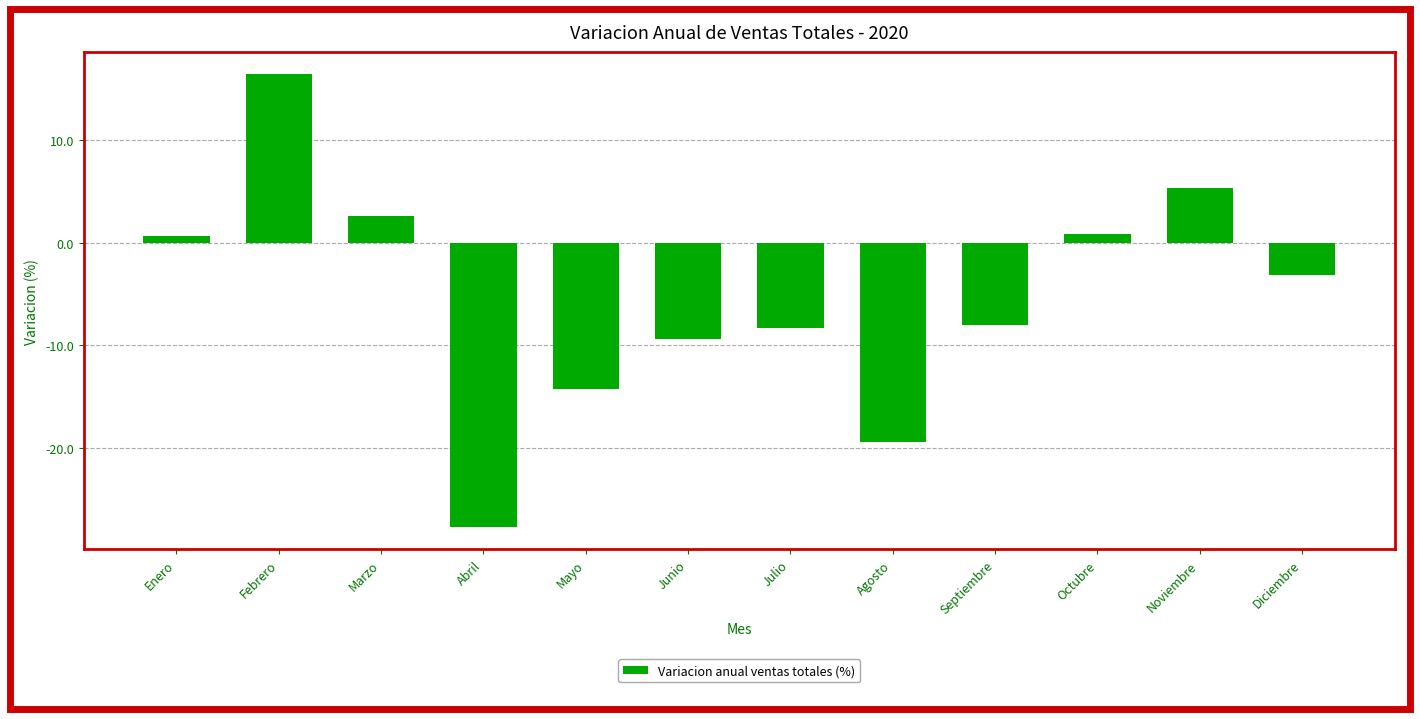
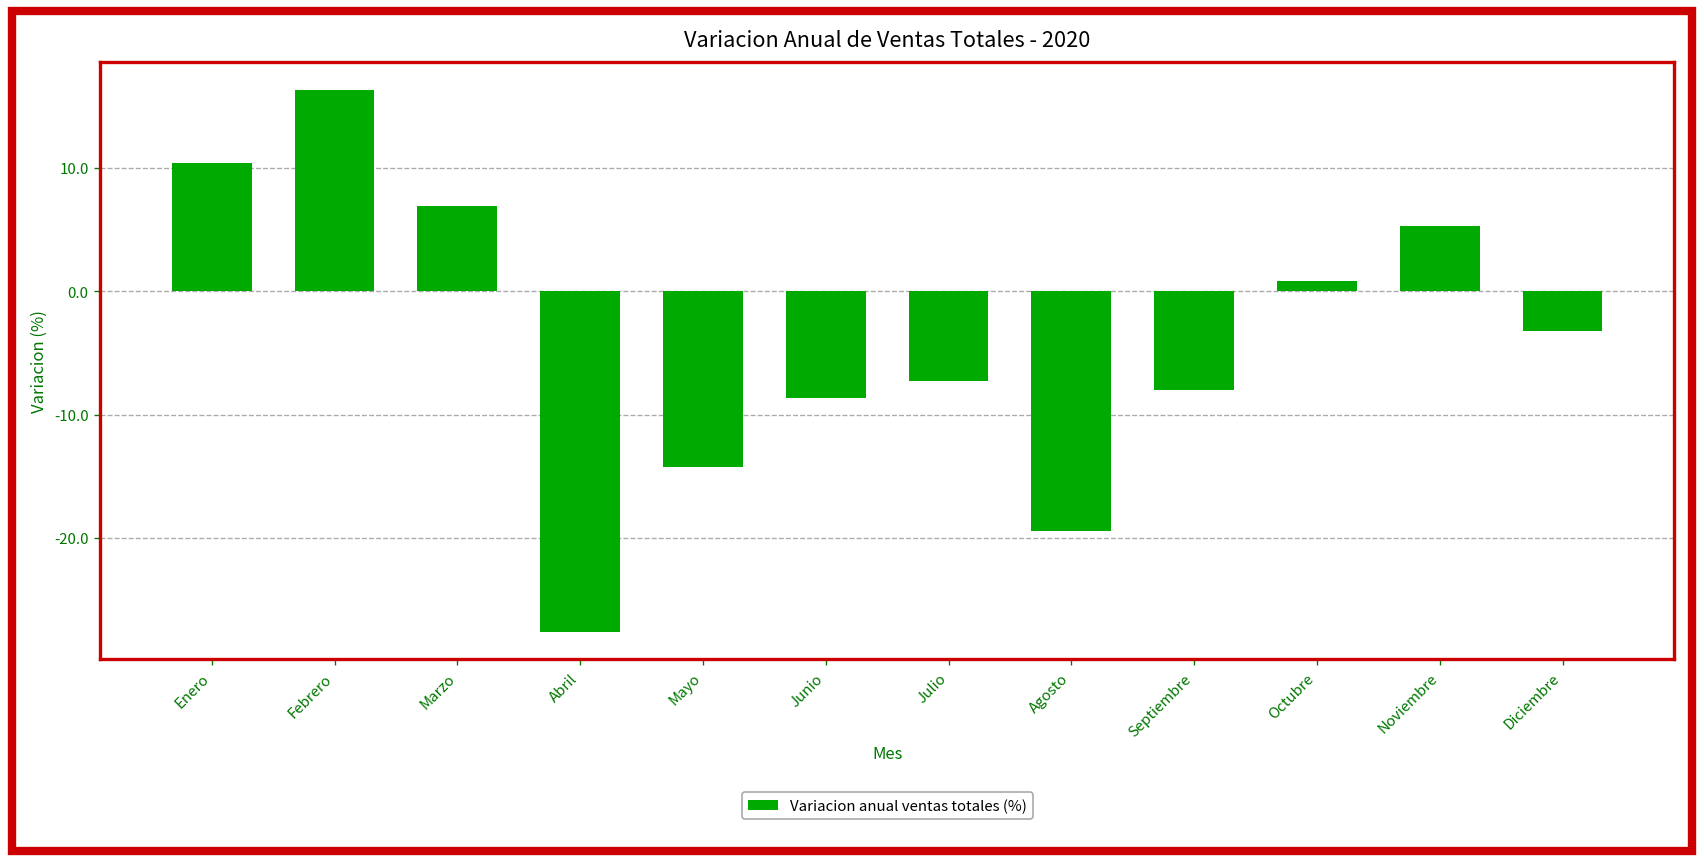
Enero: 0.7 -> 10.4
Marzo: 2.6 -> 6.9
Junio: -9.4 -> -8.7
Julio: -8.3 -> -7.3
